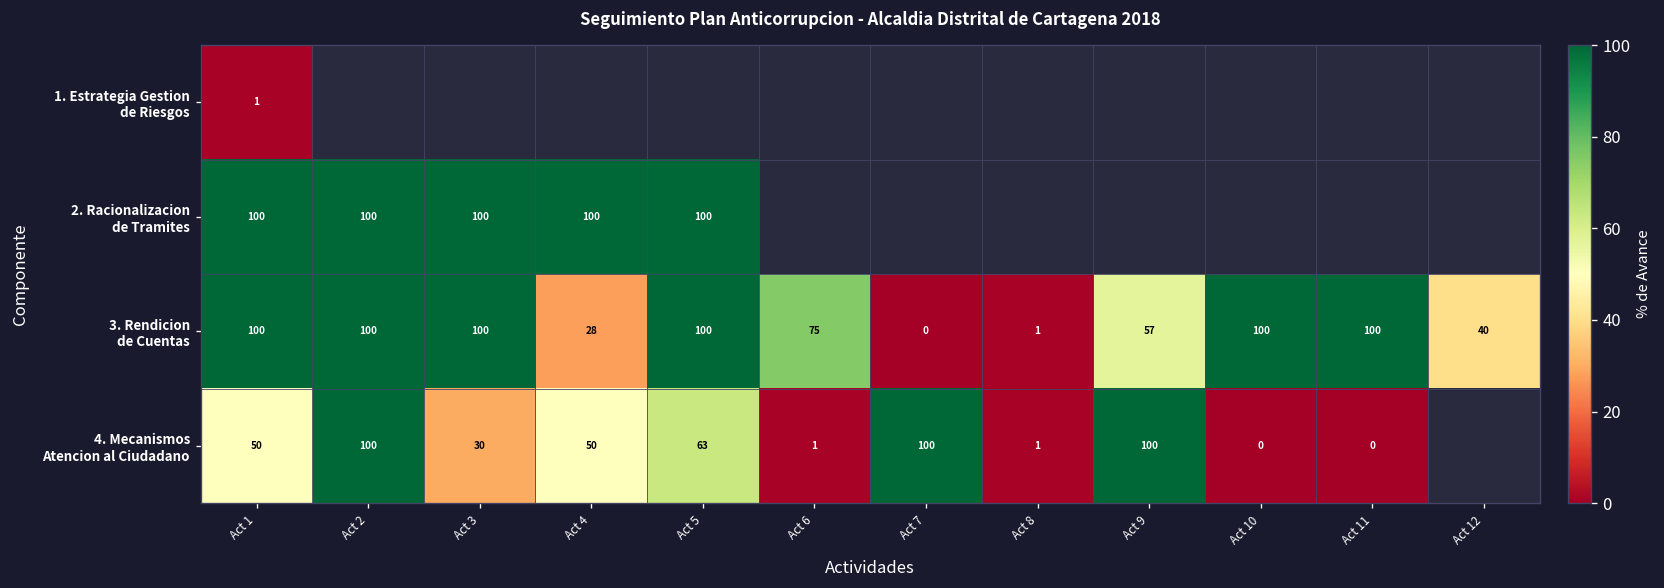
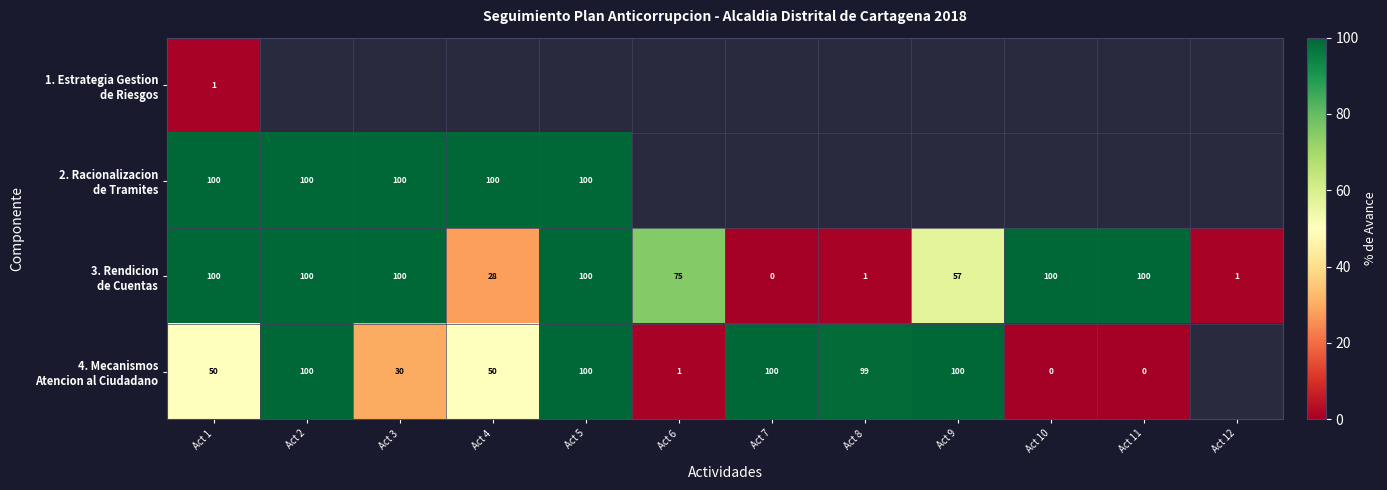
3. Rendicion de Cuentas, Act 12: 40 -> 1
4. Mecanismos Atencion al Ciudadano, Act 5: 63 -> 100
4. Mecanismos Atencion al Ciudadano, Act 8: 1 -> 99
